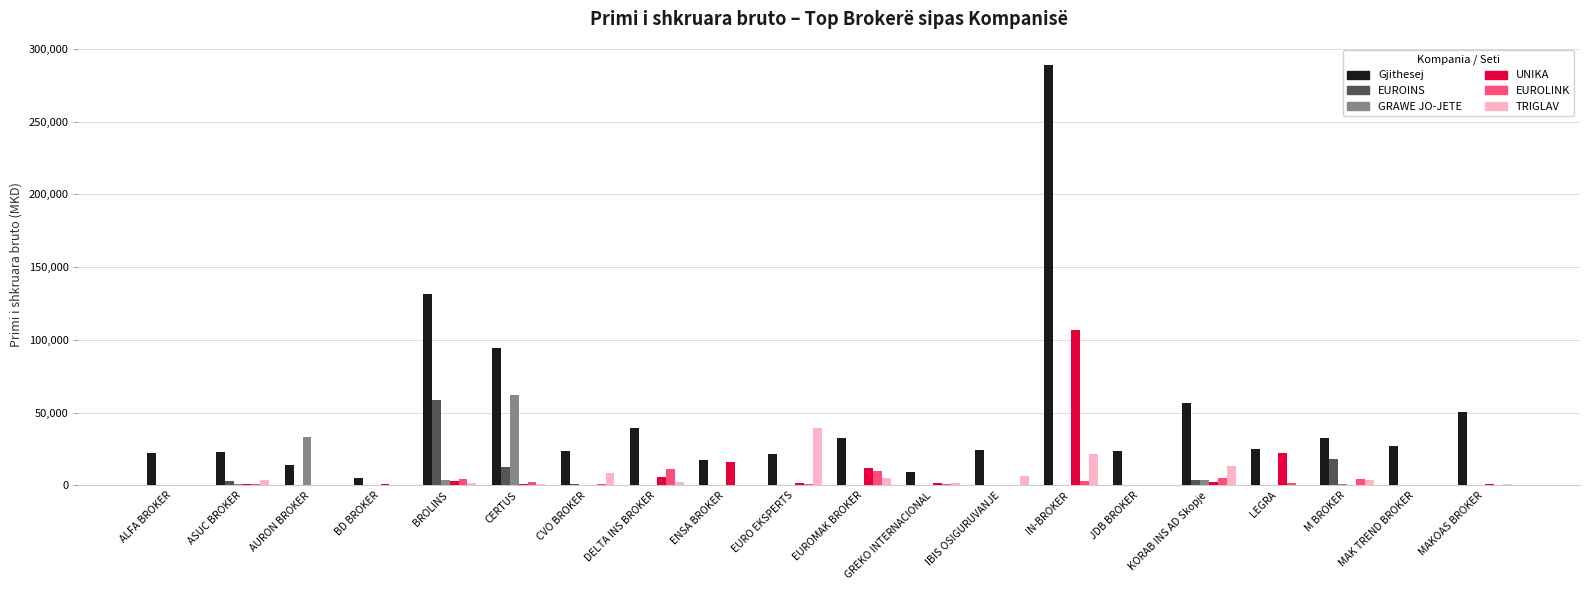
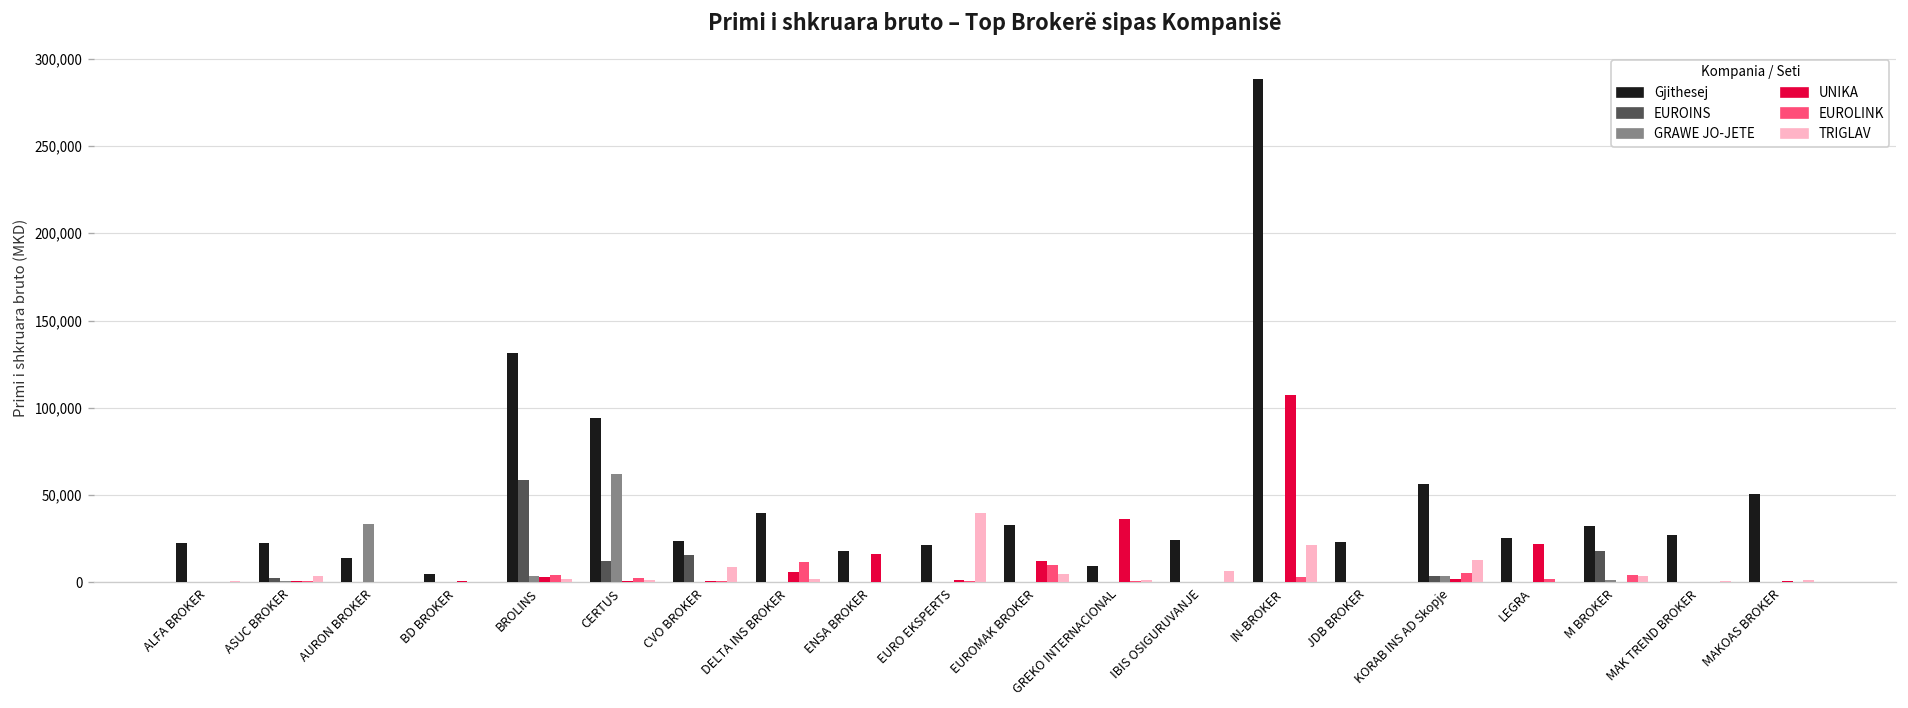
EUROINS, CVO BROKER: 1,000 -> 15,000
UNIKA, GREKO INTERNACIONAL: 1,000 -> 36,000
